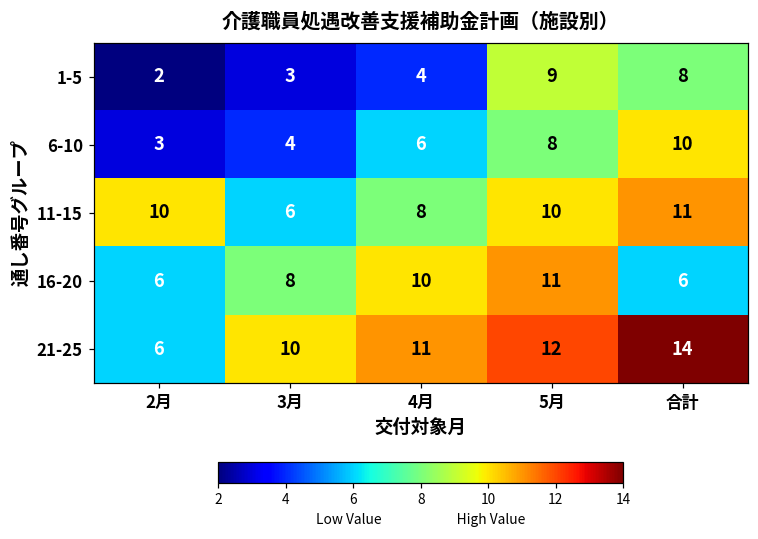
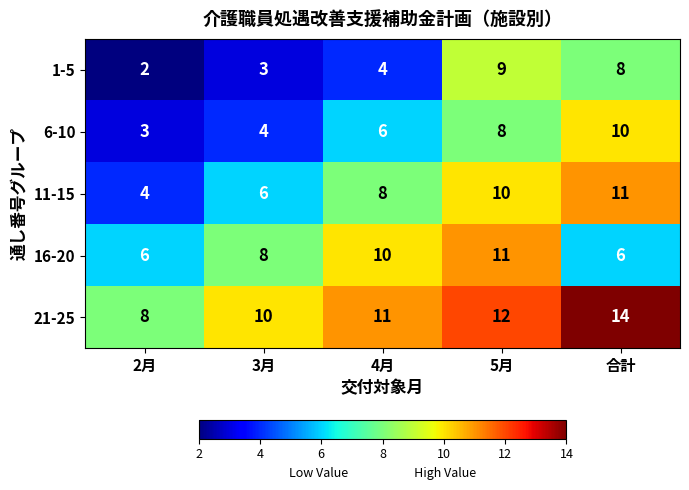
11-15, 2月: 10 -> 4
21-25, 2月: 6 -> 8
